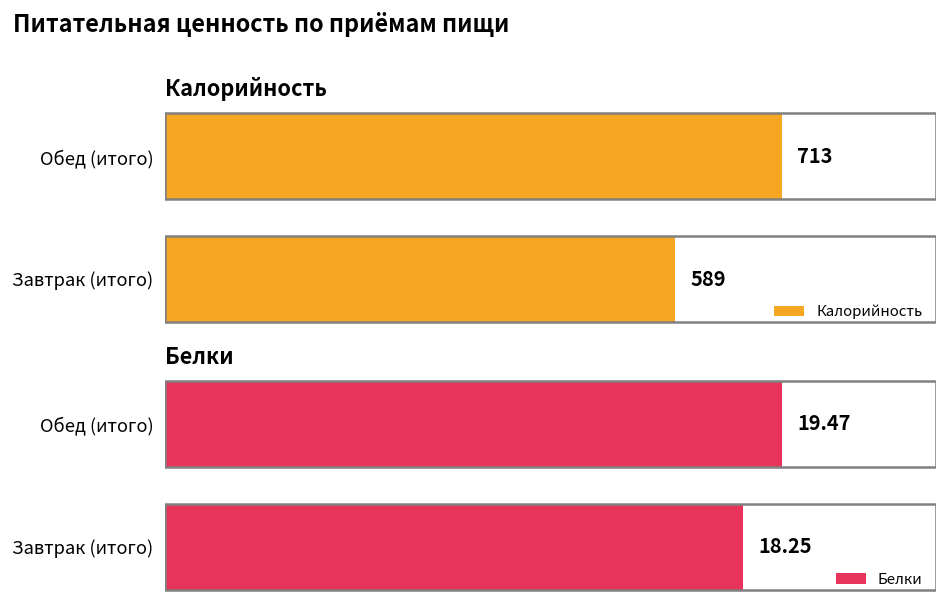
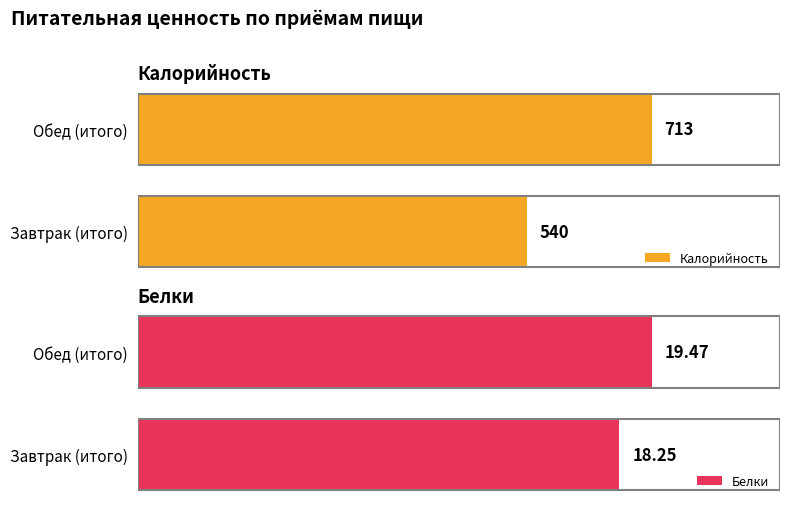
Калорийность, Завтрак (итого): 589 -> 540
